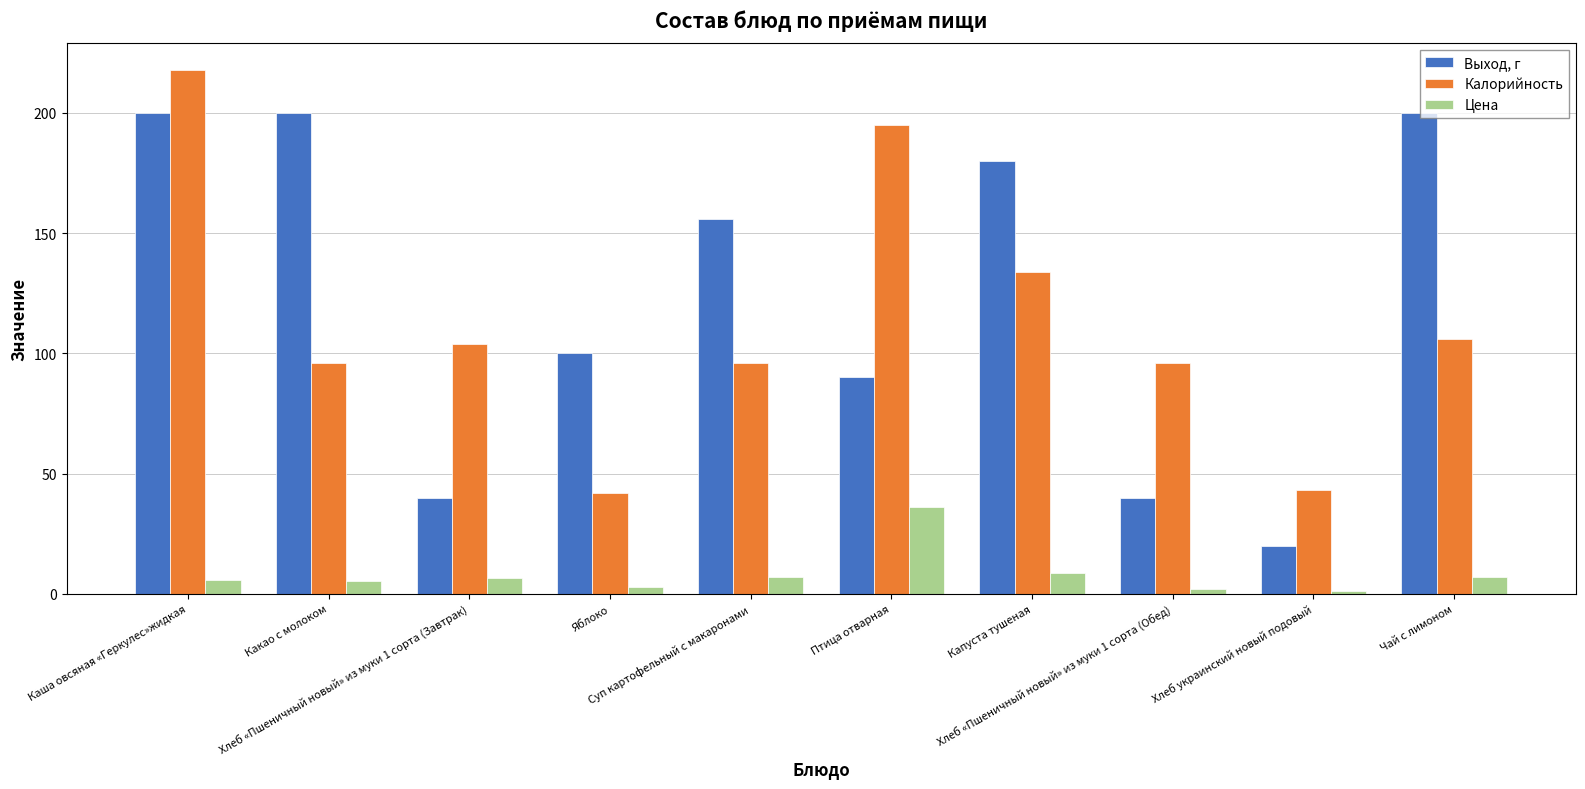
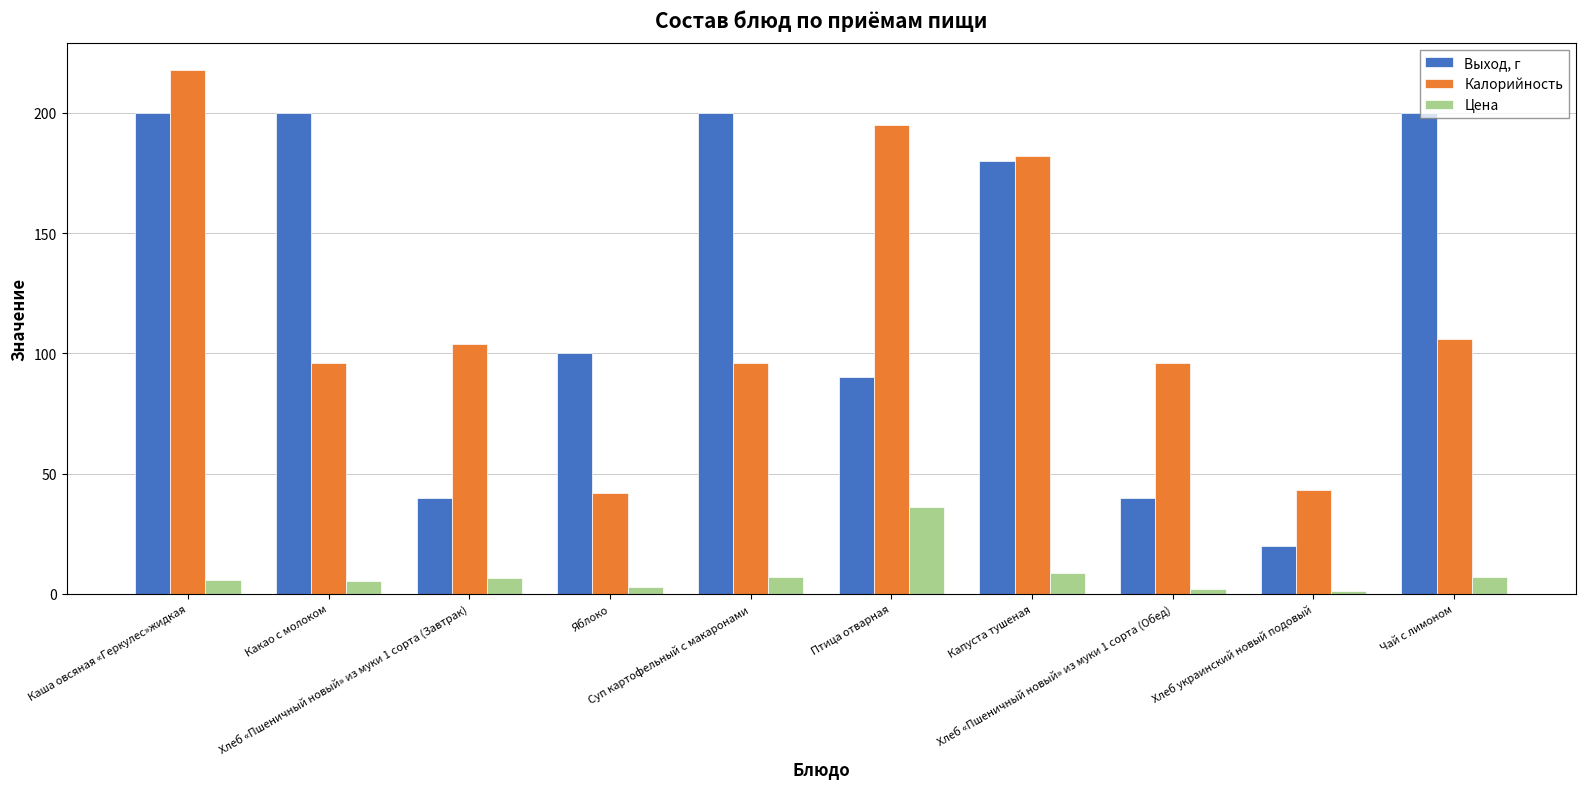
Выход, г, Суп картофельный с макаронами: 156 -> 200
Калорийность, Капуста тушеная: 134 -> 182
